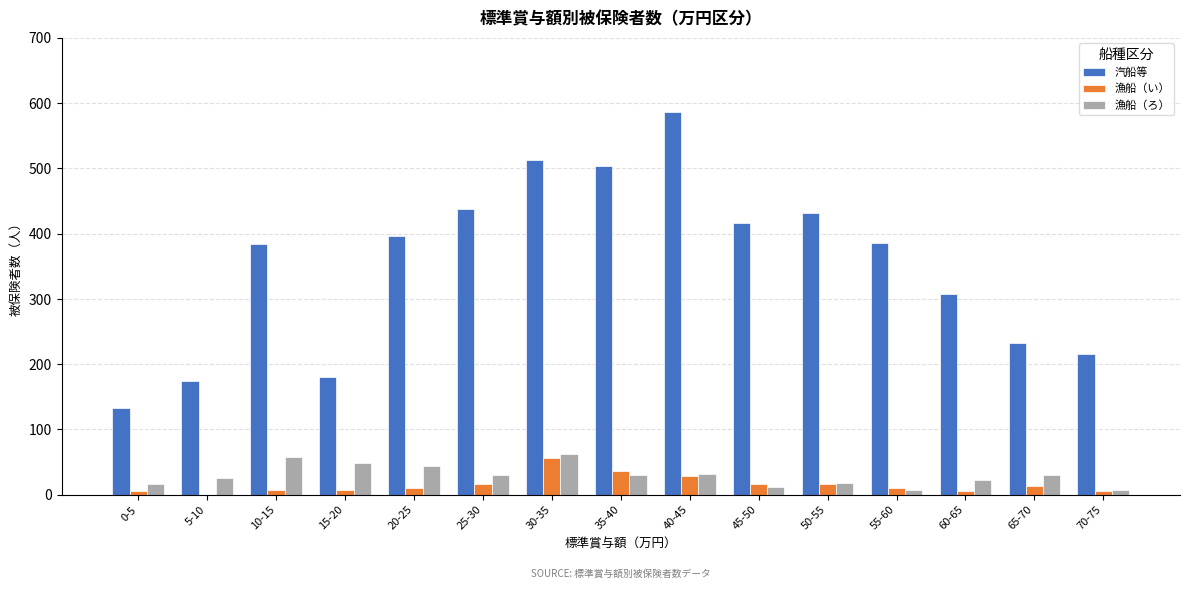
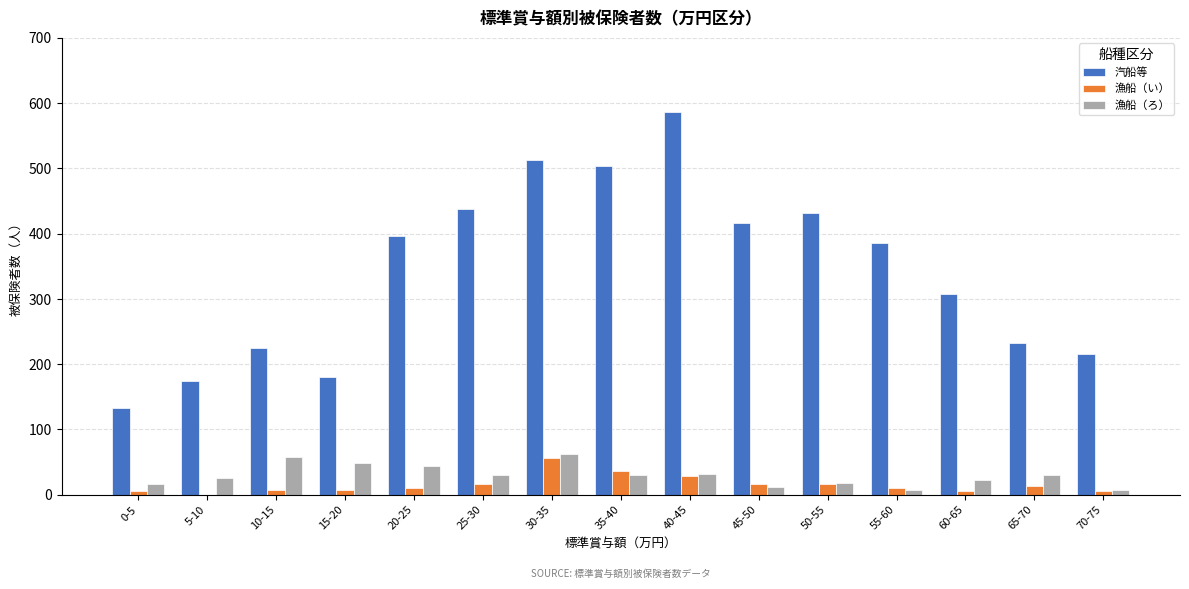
汽船等, 10-15: 380 -> 230
